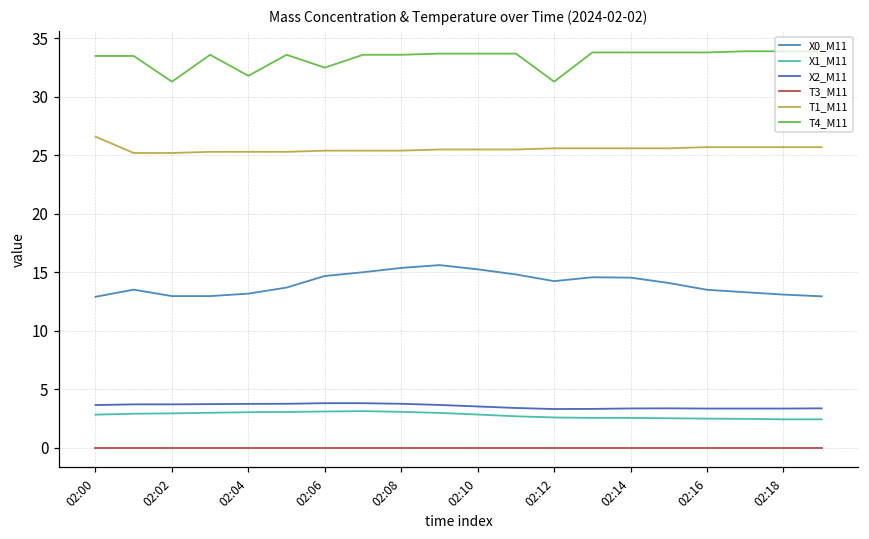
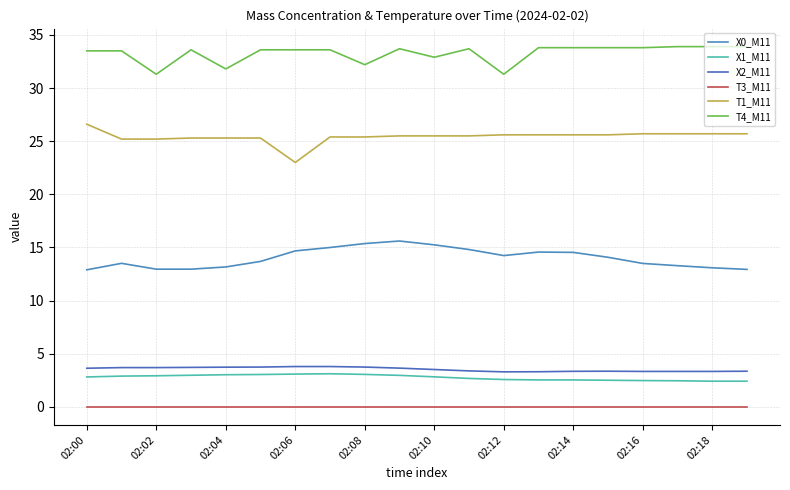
T1_M11, 02:06: 25.4 -> 23.0
T4_M11, 02:06: 32.5 -> 33.6
T4_M11, 02:08: 33.6 -> 32.2
T4_M11, 02:10: 33.7 -> 32.9
